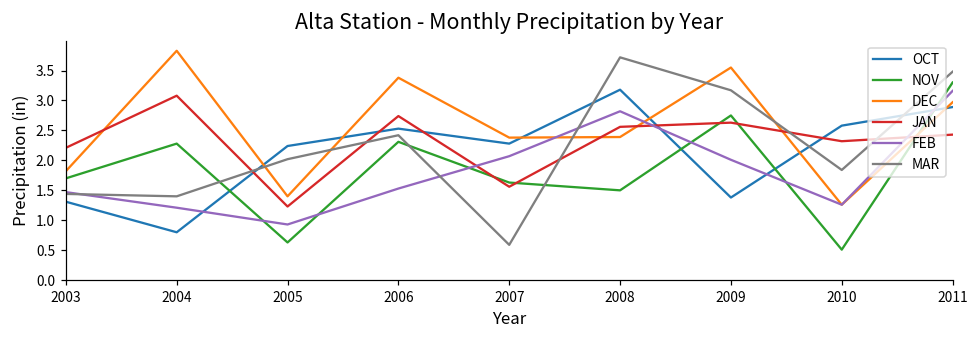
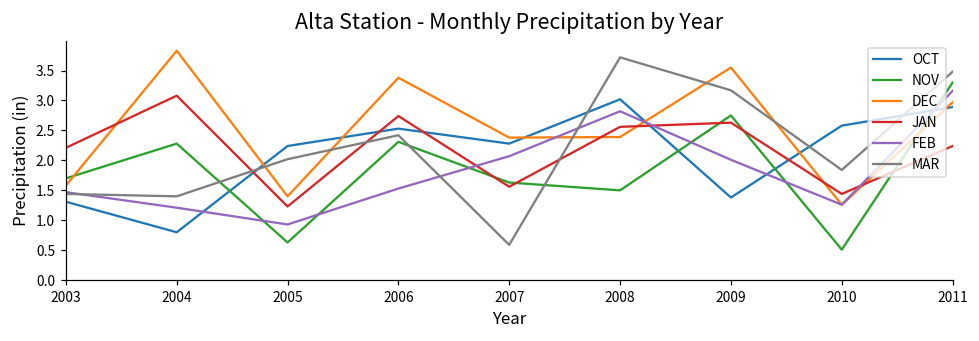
DEC, 2003: 1.8 -> 1.6
OCT, 2008: 3.2 -> 3.0
JAN, 2010: 2.3 -> 1.4
JAN, 2011: 2.4 -> 2.2
